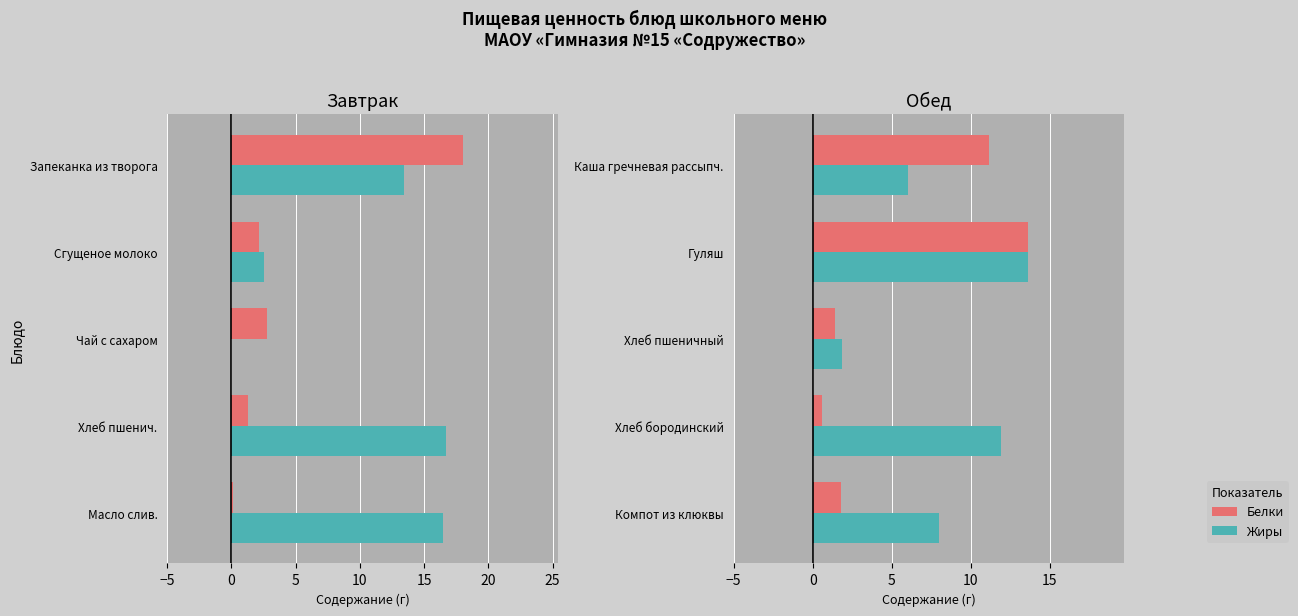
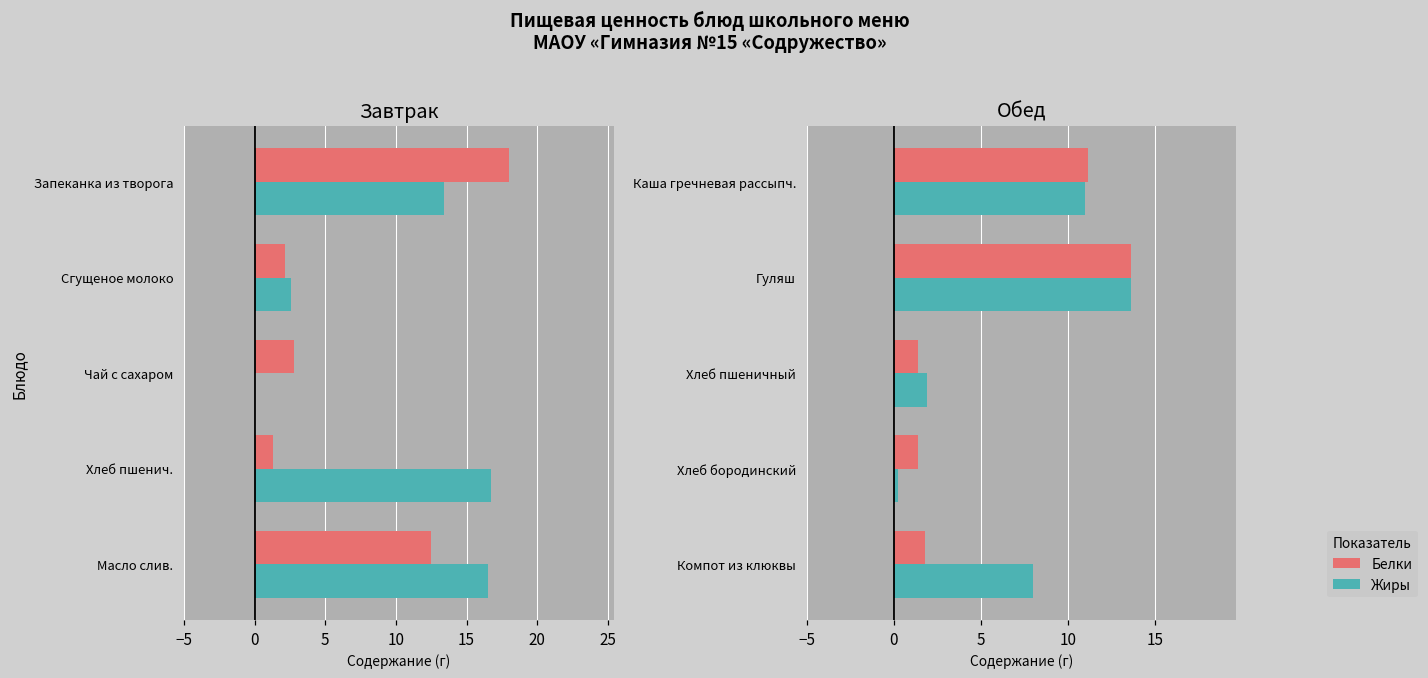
Завтрак, Белки, Масло слив.: 0.1 -> 12.5
Обед, Жиры, Каша гречневая рассыпч.: 6 -> 11
Обед, Белки, Хлеб бородинский: 0.6 -> 1.4
Обед, Жиры, Хлеб бородинский: 11.9 -> 0.3
